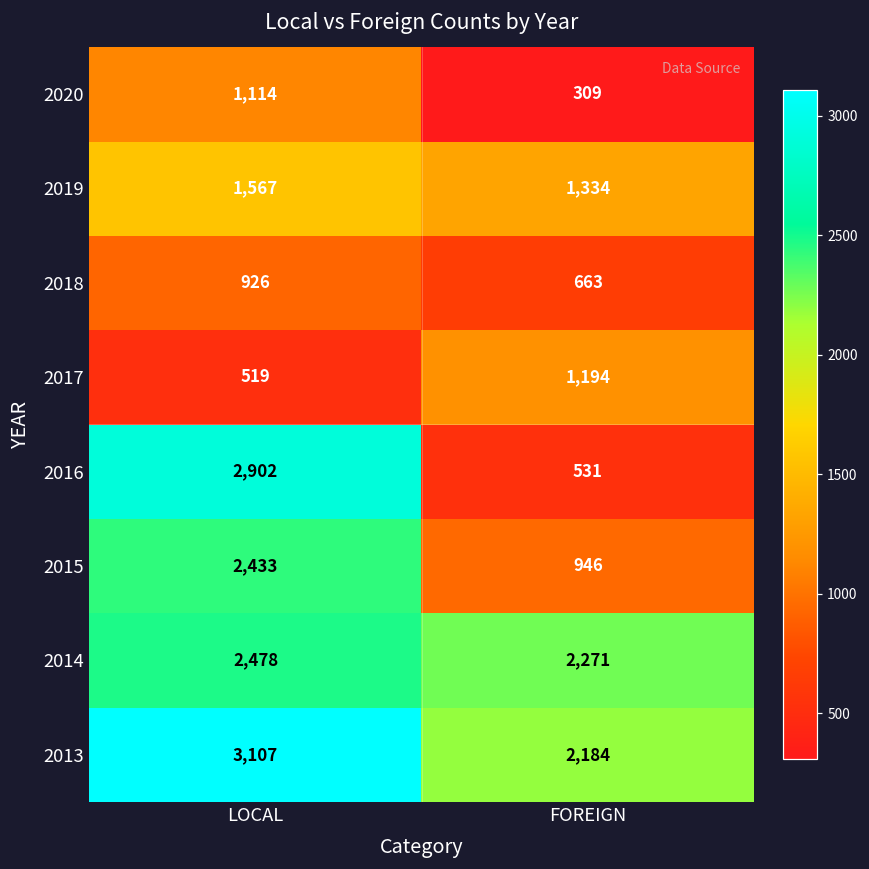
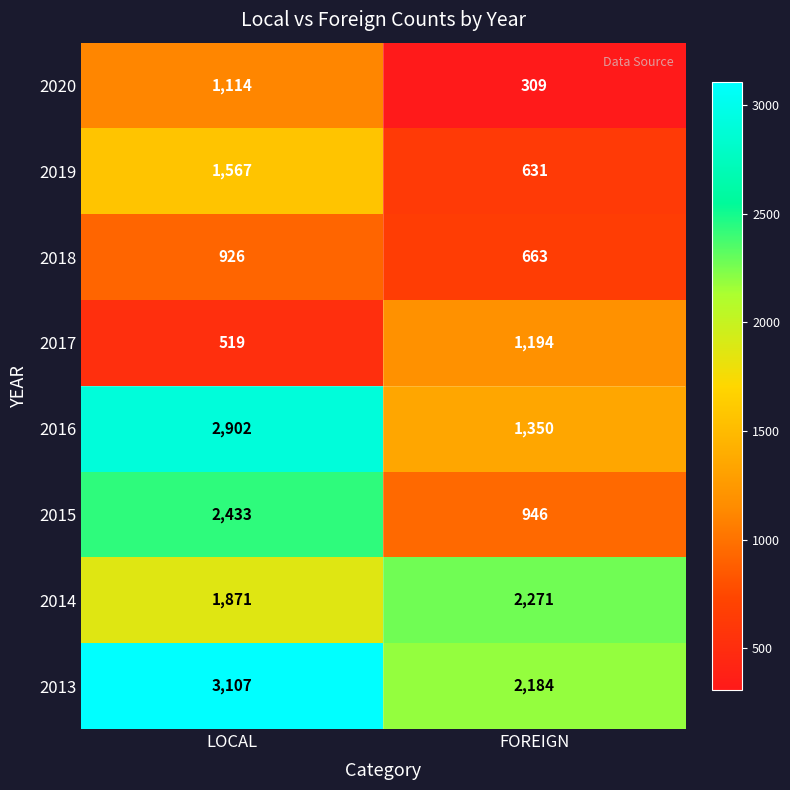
2019, FOREIGN: 1,334 -> 631
2016, FOREIGN: 531 -> 1,350
2014, LOCAL: 2,478 -> 1,871
